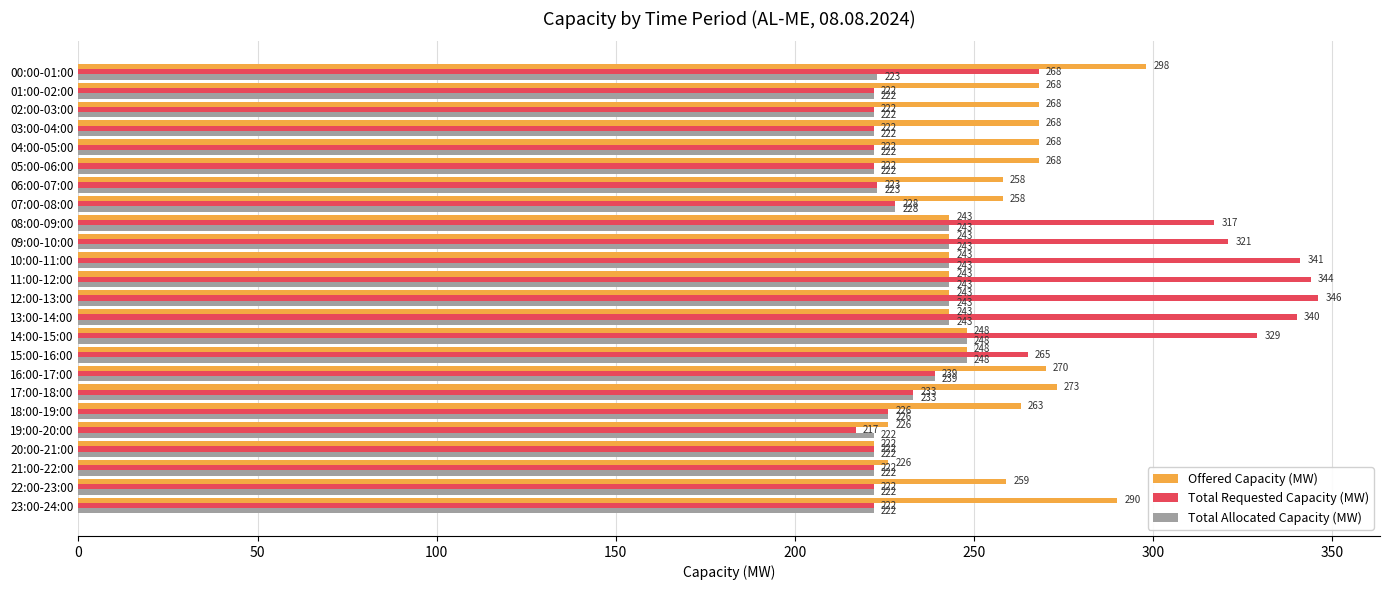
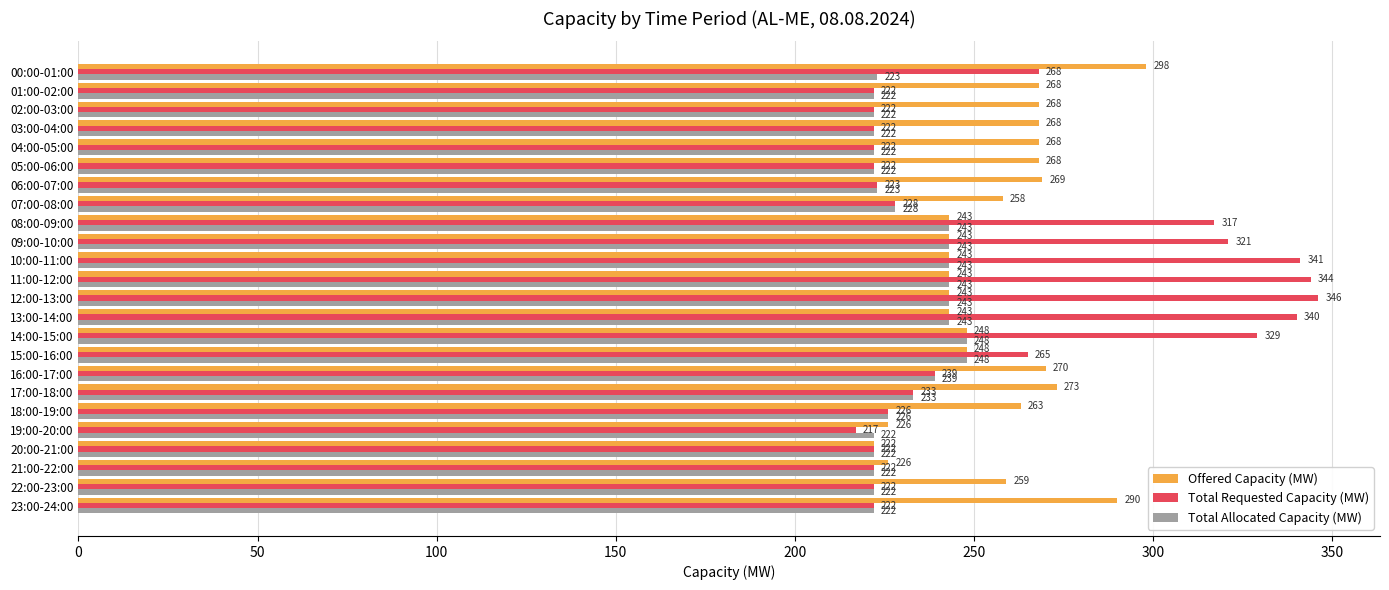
Offered Capacity (MW), 06:00-07:00: 258 -> 269
